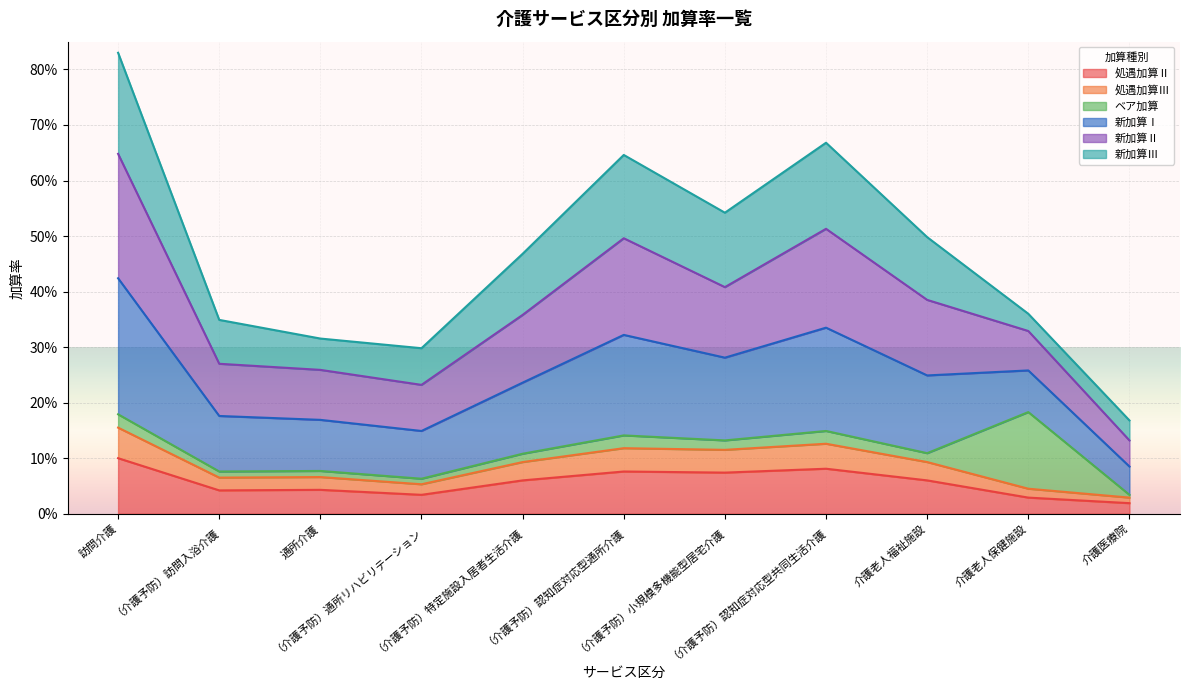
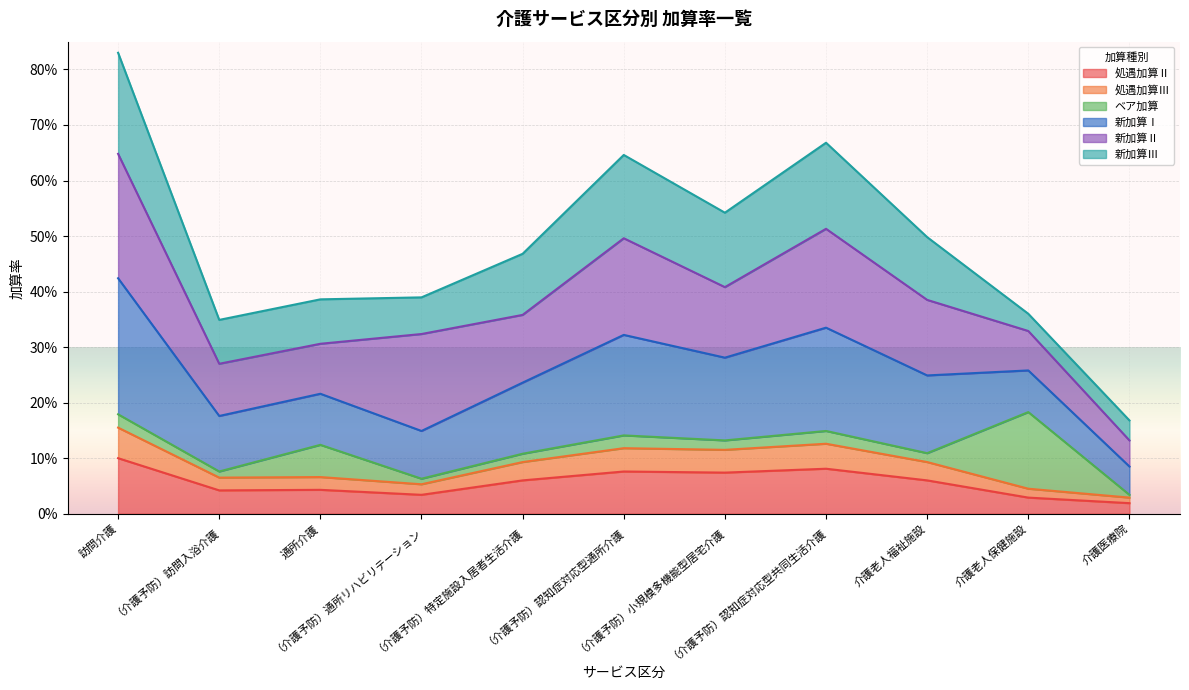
ベア加算, 通所介護: 1% -> 6%
新加算Ⅲ, 通所介護: 6% -> 8%
新加算Ⅱ, （介護予防）通所リハビリテーション: 8% -> 17%
